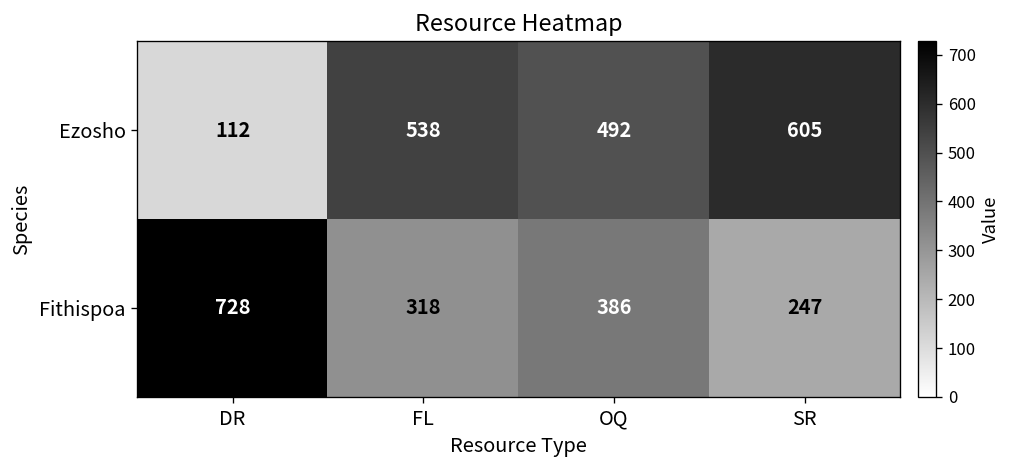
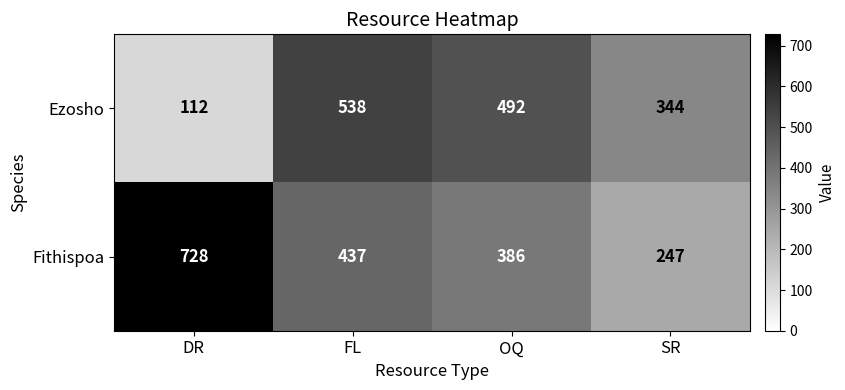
Ezosho, SR: 605 -> 344
Fithispoa, FL: 318 -> 437
